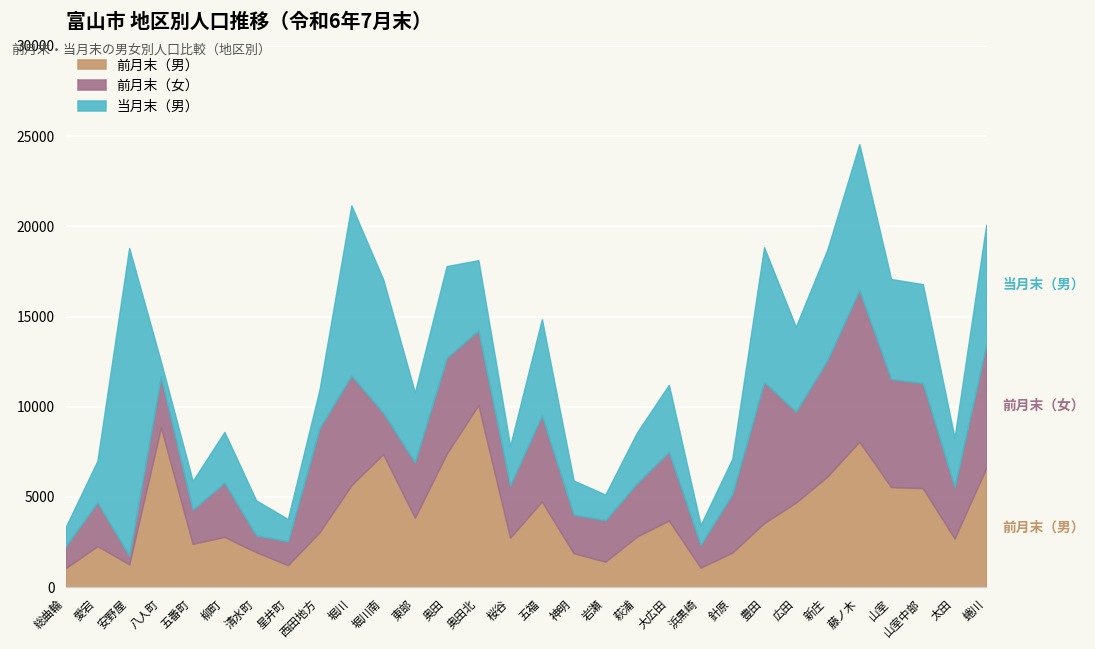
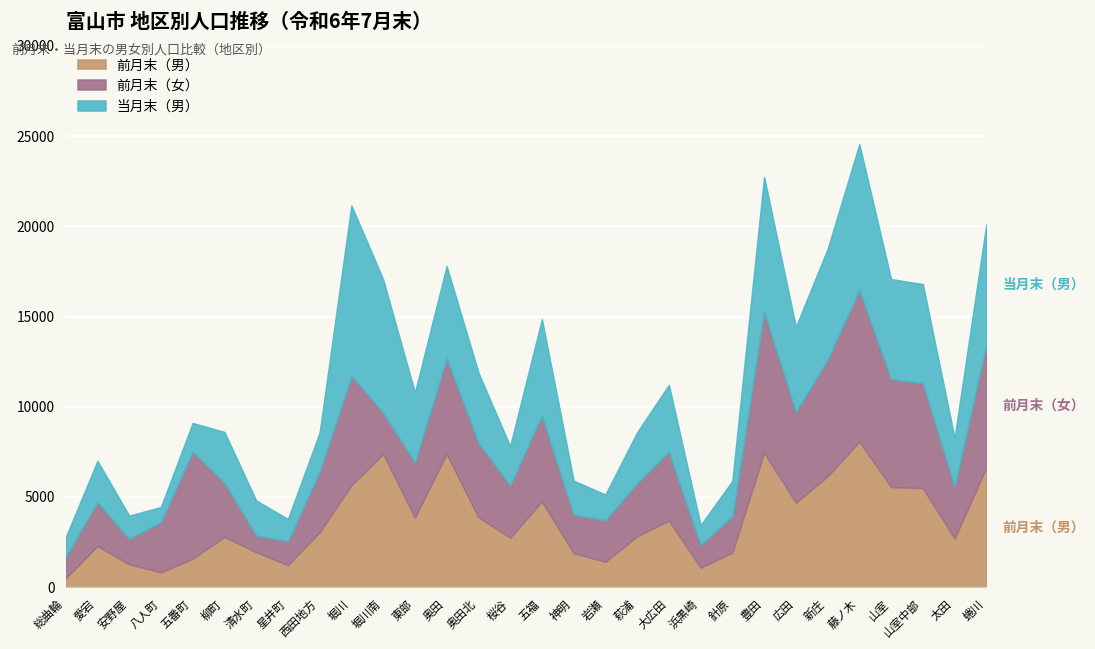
前月末（男）, 総曲輪: 1100 -> 500
前月末（女）, 安野屋: 500 -> 1400
当月末（男）, 安野屋: 17100 -> 1300
前月末（男）, 八人町: 8900 -> 800
前月末（男）, 五番町: 2400 -> 1600
前月末（女）, 五番町: 1900 -> 5900
前月末（女）, 西田地方: 5800 -> 3400
前月末（男）, 奥田北: 10100 -> 3900
前月末（女）, 針原: 3200 -> 2000
前月末（男）, 豊田: 3600 -> 7500
